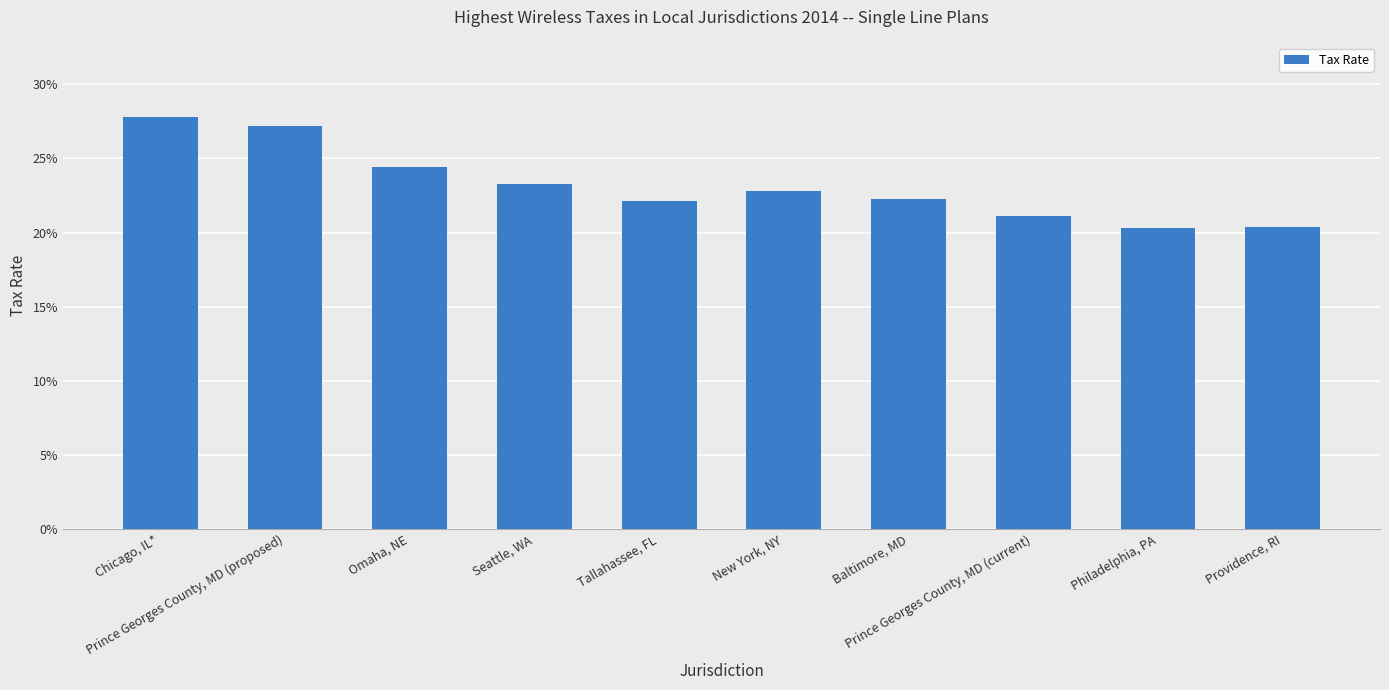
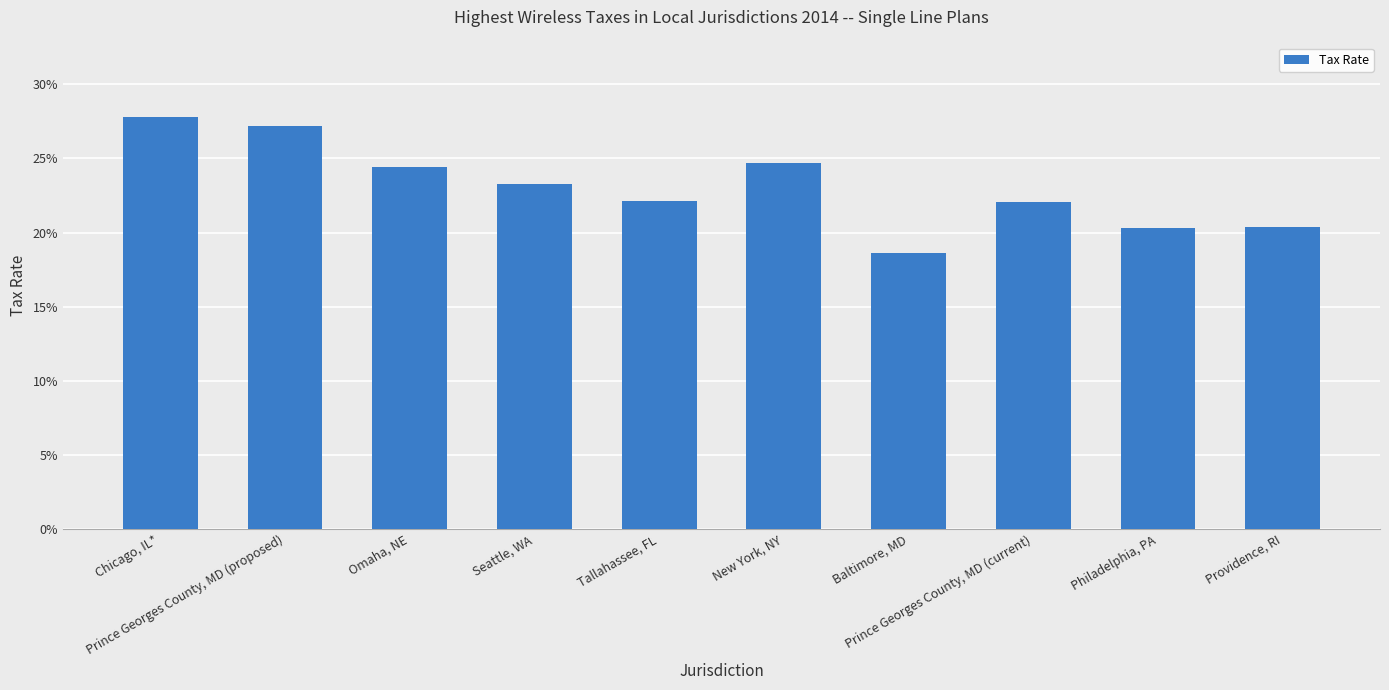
New York, NY: 22.8% -> 24.7%
Baltimore, MD: 22.3% -> 18.6%
Prince Georges County, MD (current): 21.2% -> 22.1%
